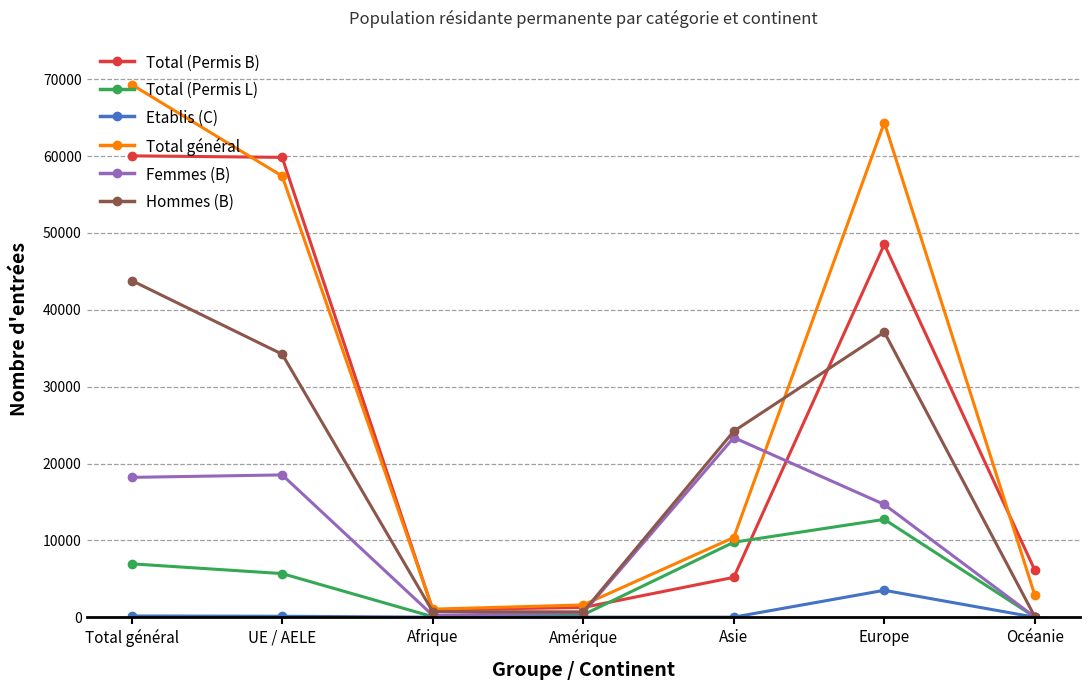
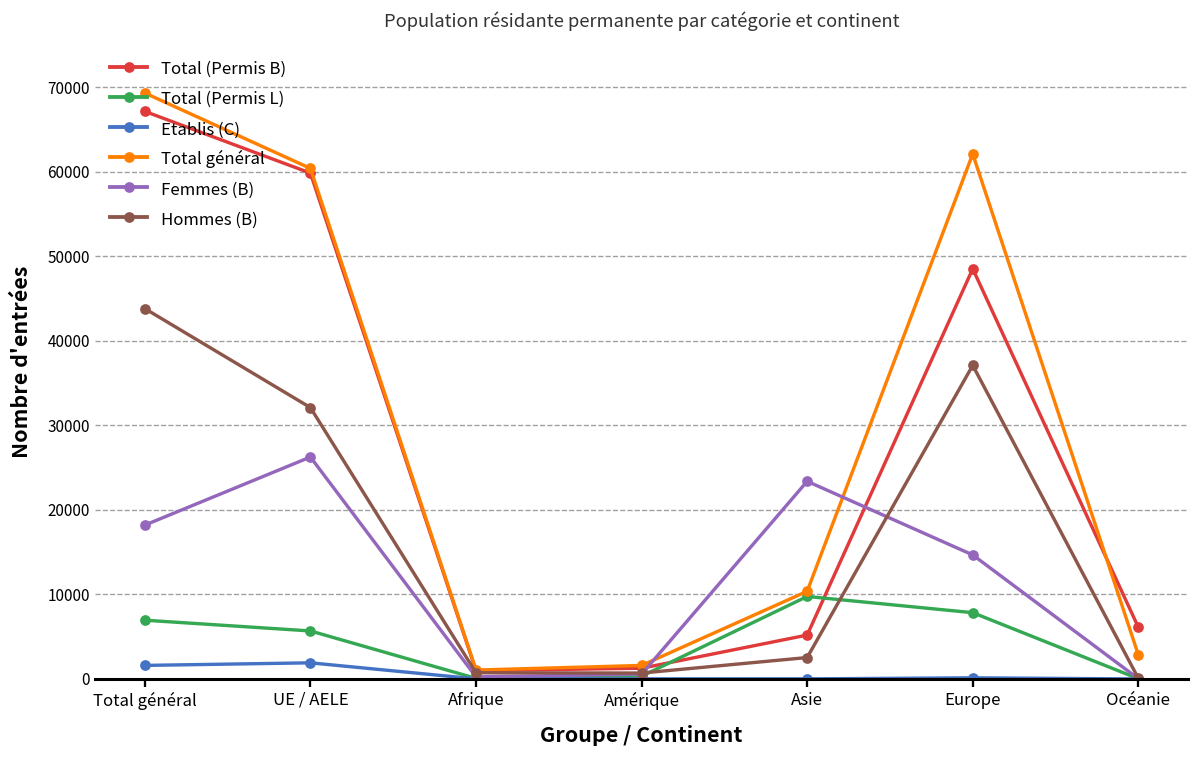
Total (Permis B), Total général: 60000 -> 67000
Etablis (C), Total général: 0 -> 2000
Etablis (C), UE / AELE: 0 -> 2000
Total général, UE / AELE: 57000 -> 60000
Femmes (B), UE / AELE: 19000 -> 26000
Hommes (B), UE / AELE: 34000 -> 32000
Hommes (B), Asie: 24000 -> 3000
Total (Permis L), Europe: 13000 -> 8000
Etablis (C), Europe: 4000 -> 0
Total général, Europe: 64000 -> 62000
